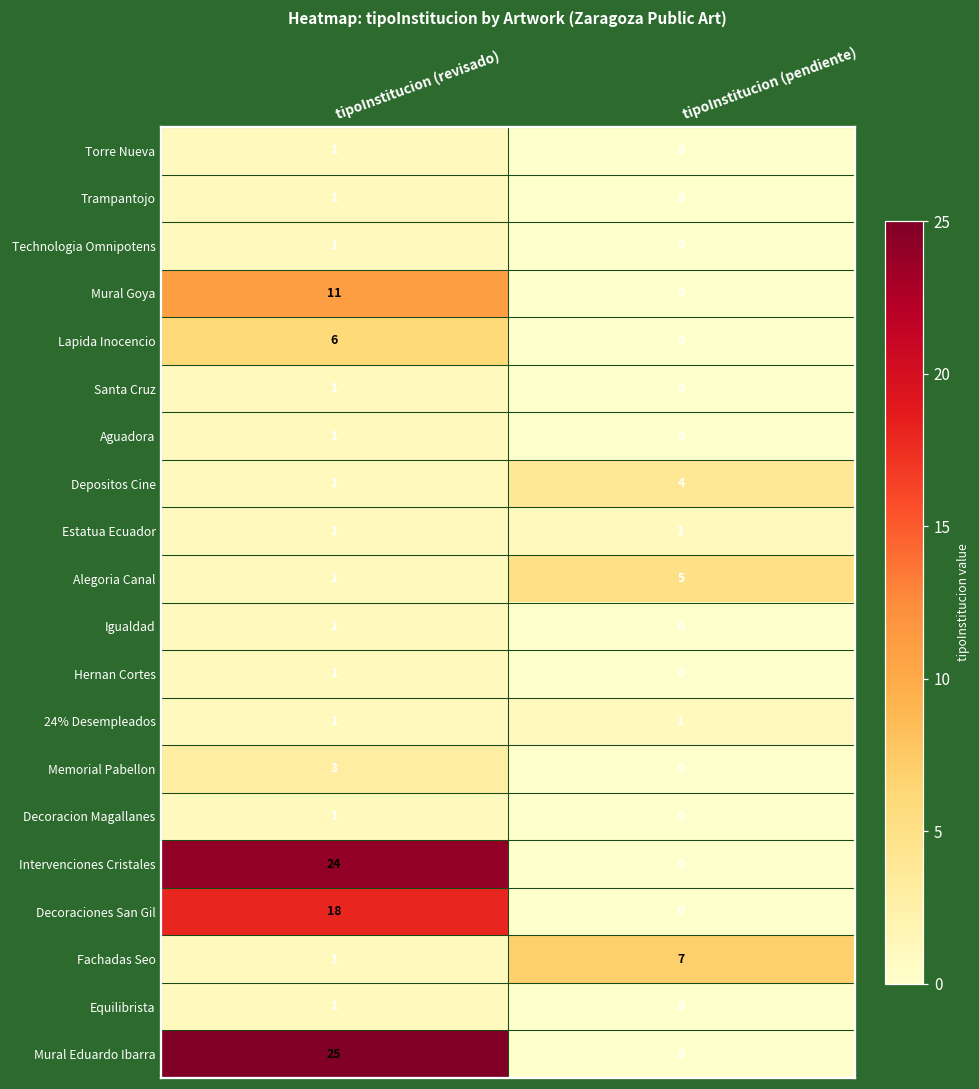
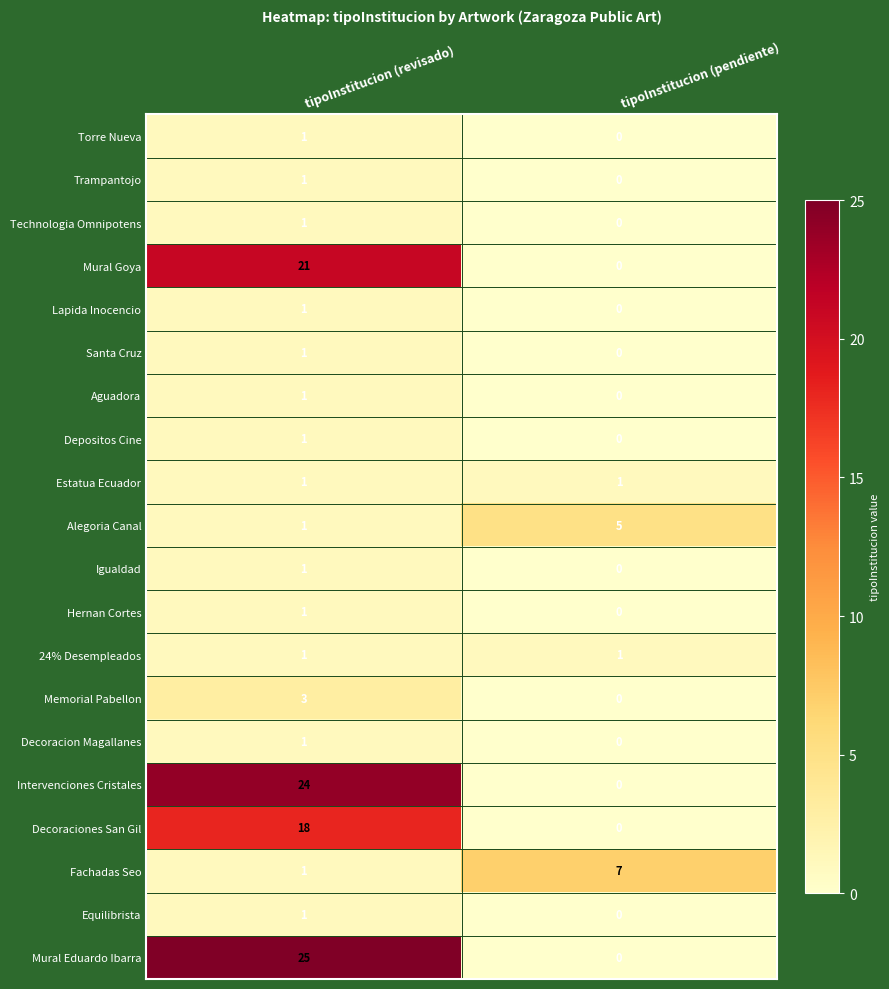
Mural Goya, tipoInstitucion (revisado): 11 -> 21
Lapida Inocencio, tipoInstitucion (revisado): 6 -> 1
Depositos Cine, tipoInstitucion (pendiente): 4 -> 0
